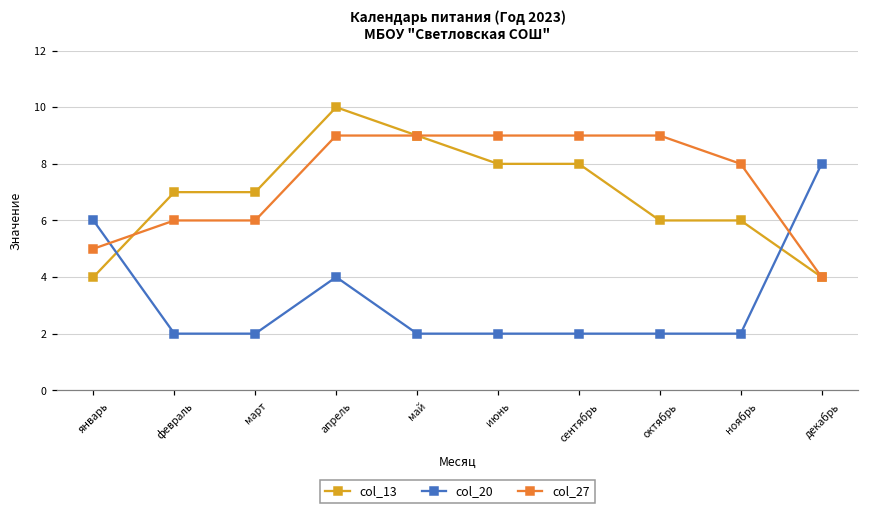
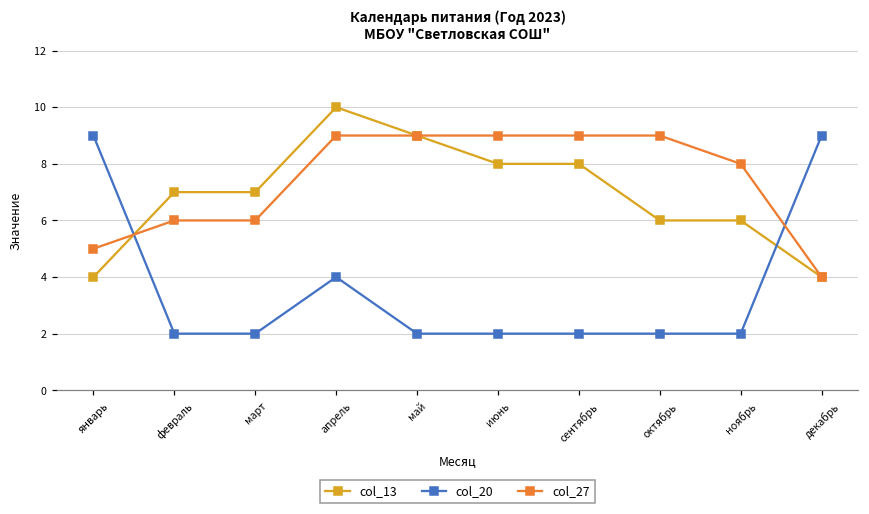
col_20, январь: 6 -> 9
col_20, декабрь: 8 -> 9
